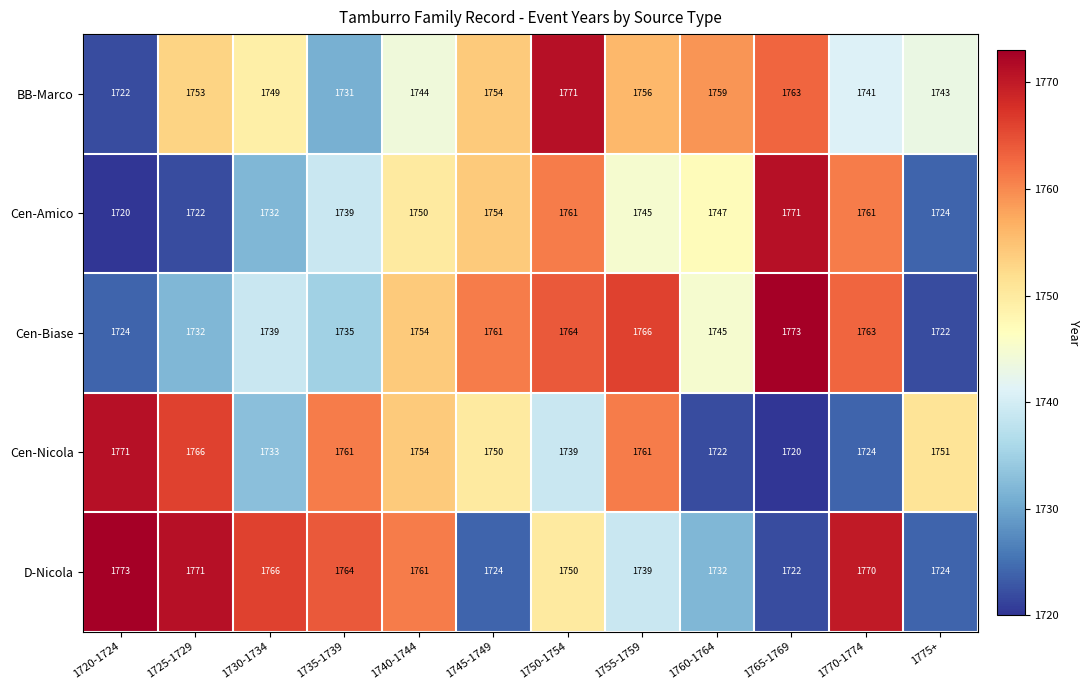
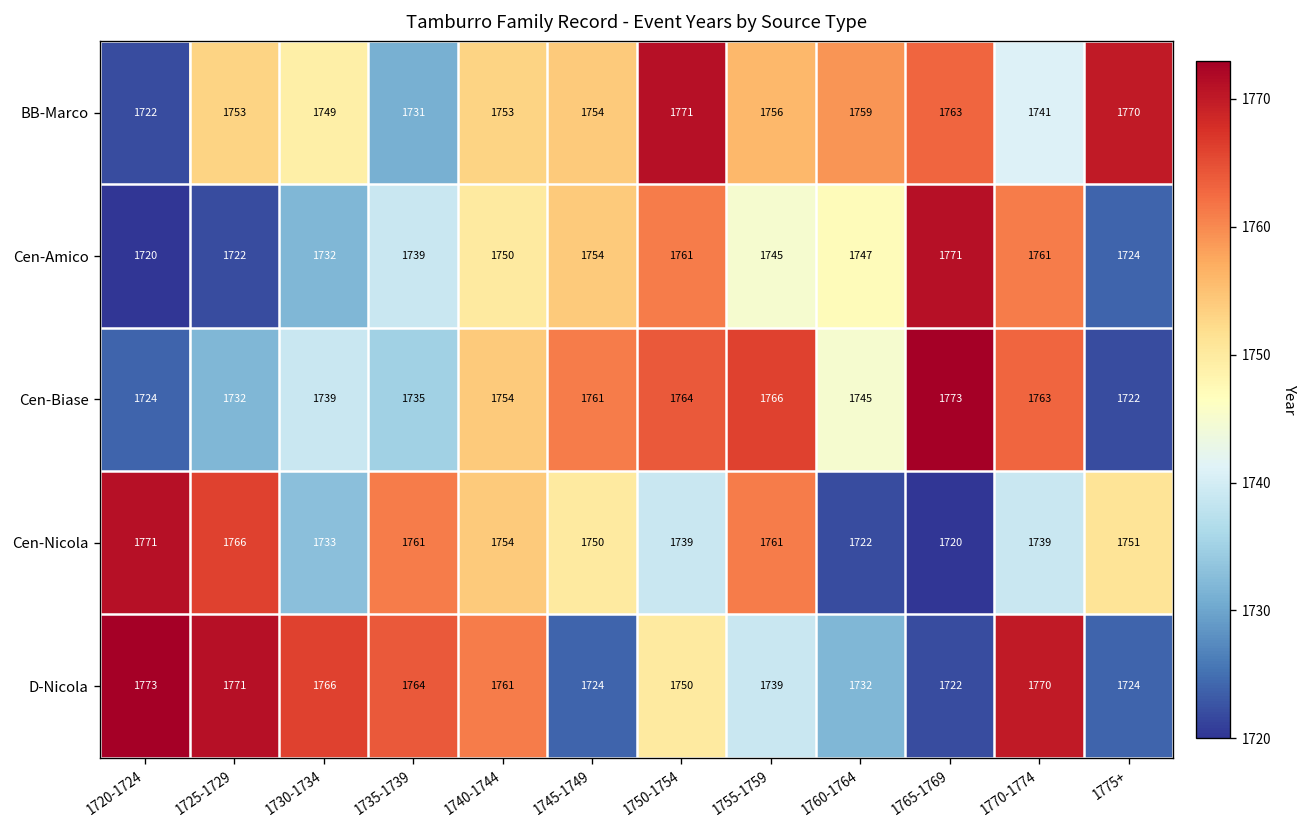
BB-Marco, 1740-1744: 1744 -> 1753
BB-Marco, 1775+: 1743 -> 1770
Cen-Nicola, 1770-1774: 1724 -> 1739
